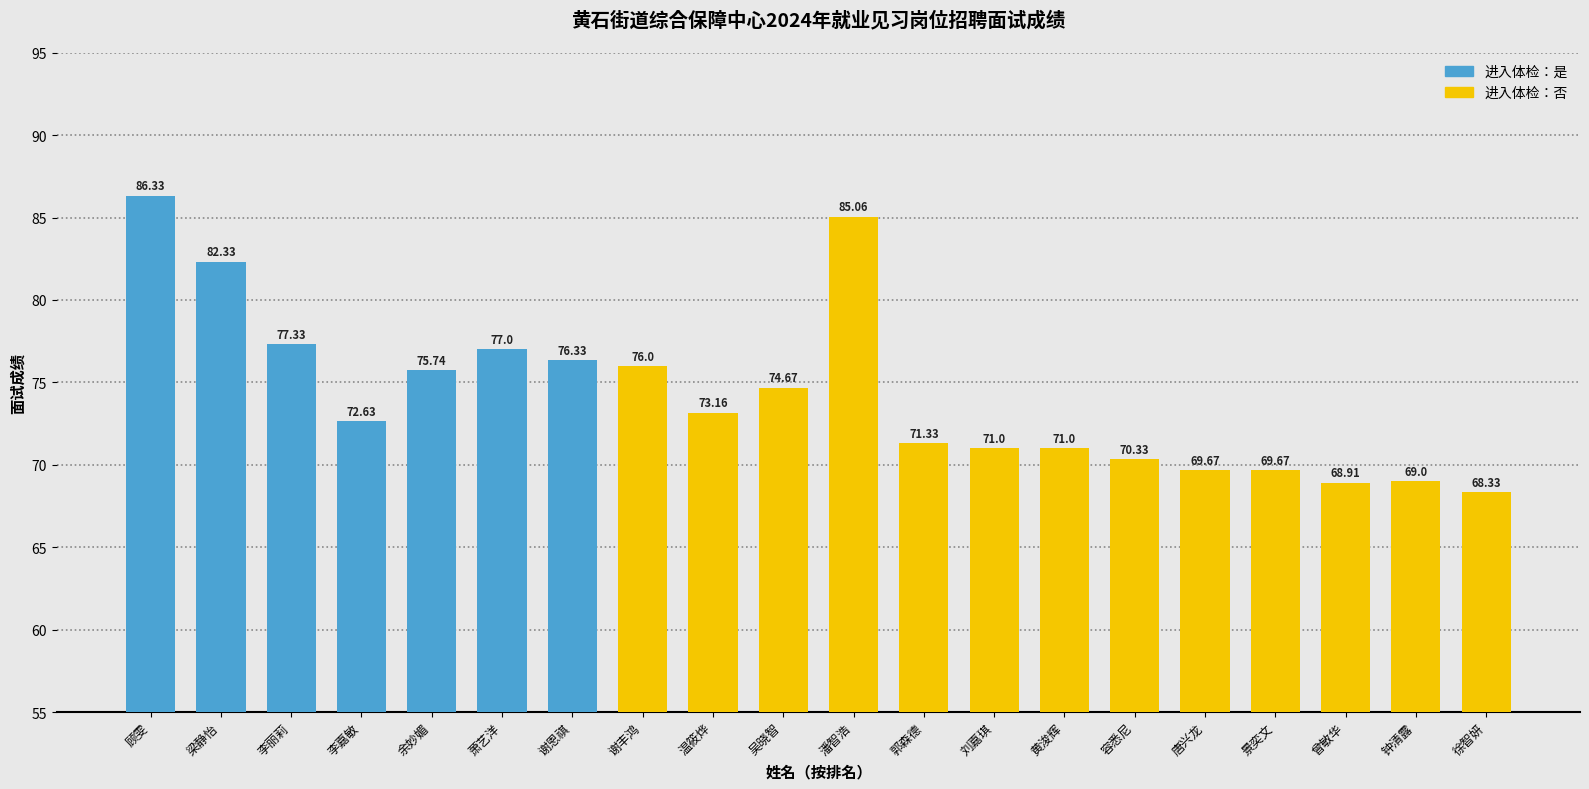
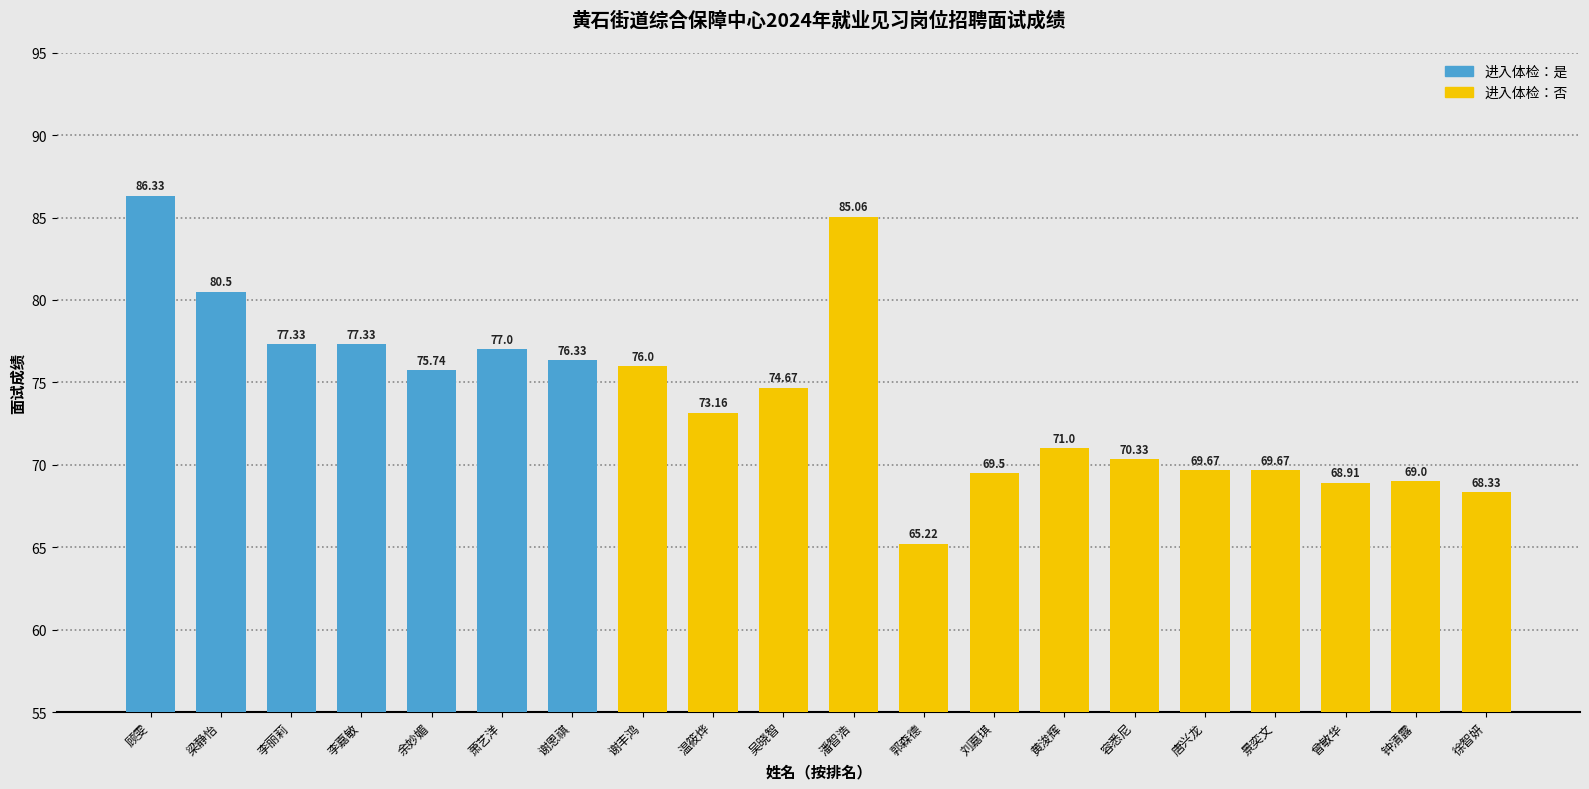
梁静怡: 82.33 -> 80.5
李嘉敏: 72.63 -> 77.33
郭森德: 71.33 -> 65.22
刘嘉琪: 71.0 -> 69.5
